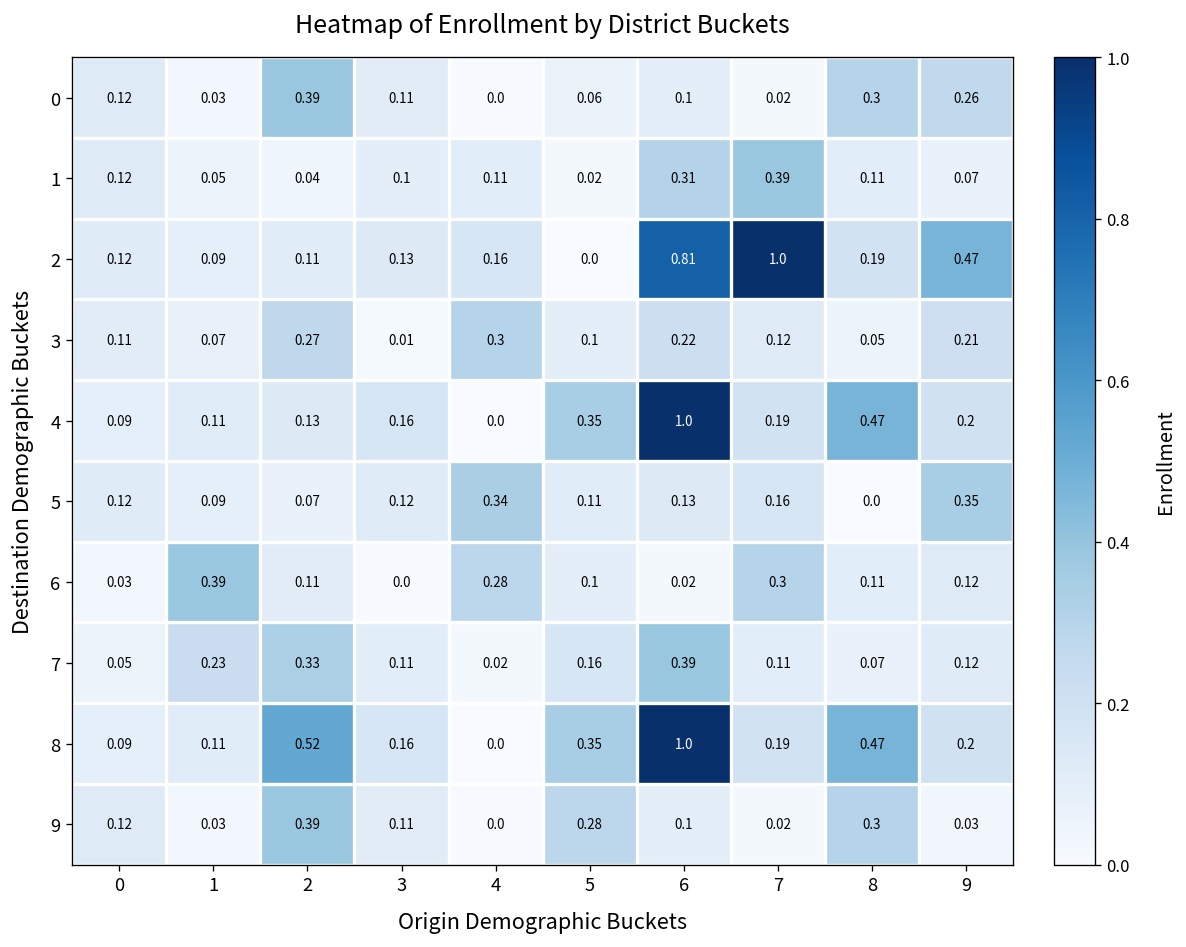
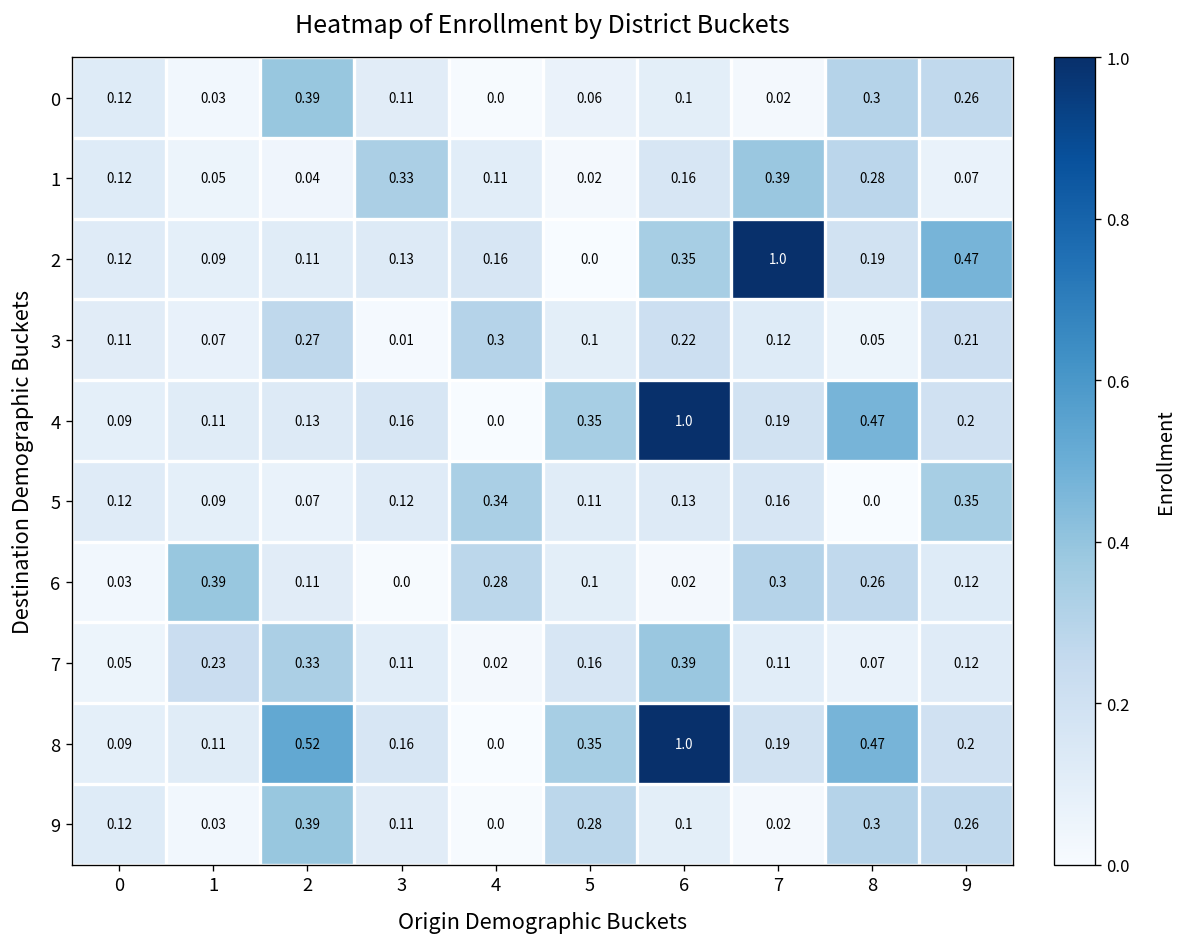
1, 3: 0.1 -> 0.33
1, 6: 0.31 -> 0.16
1, 8: 0.11 -> 0.28
2, 6: 0.81 -> 0.35
6, 8: 0.11 -> 0.26
9, 9: 0.03 -> 0.26
